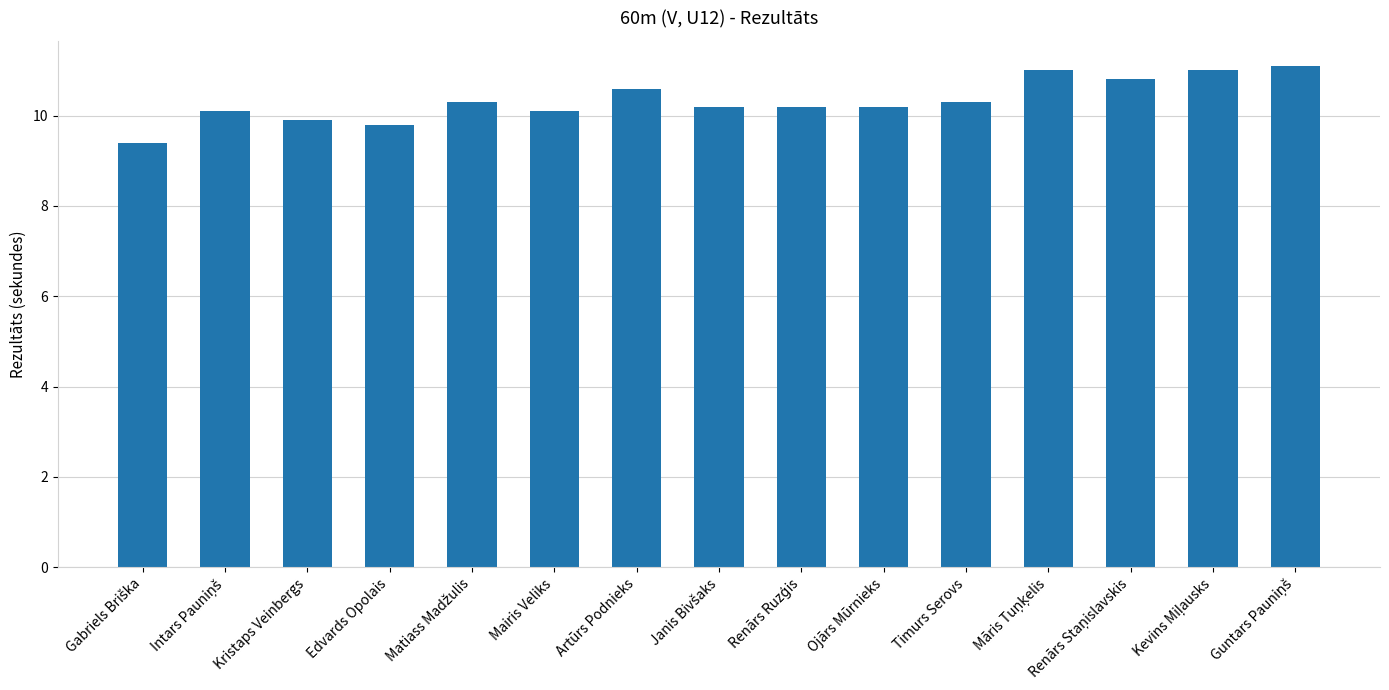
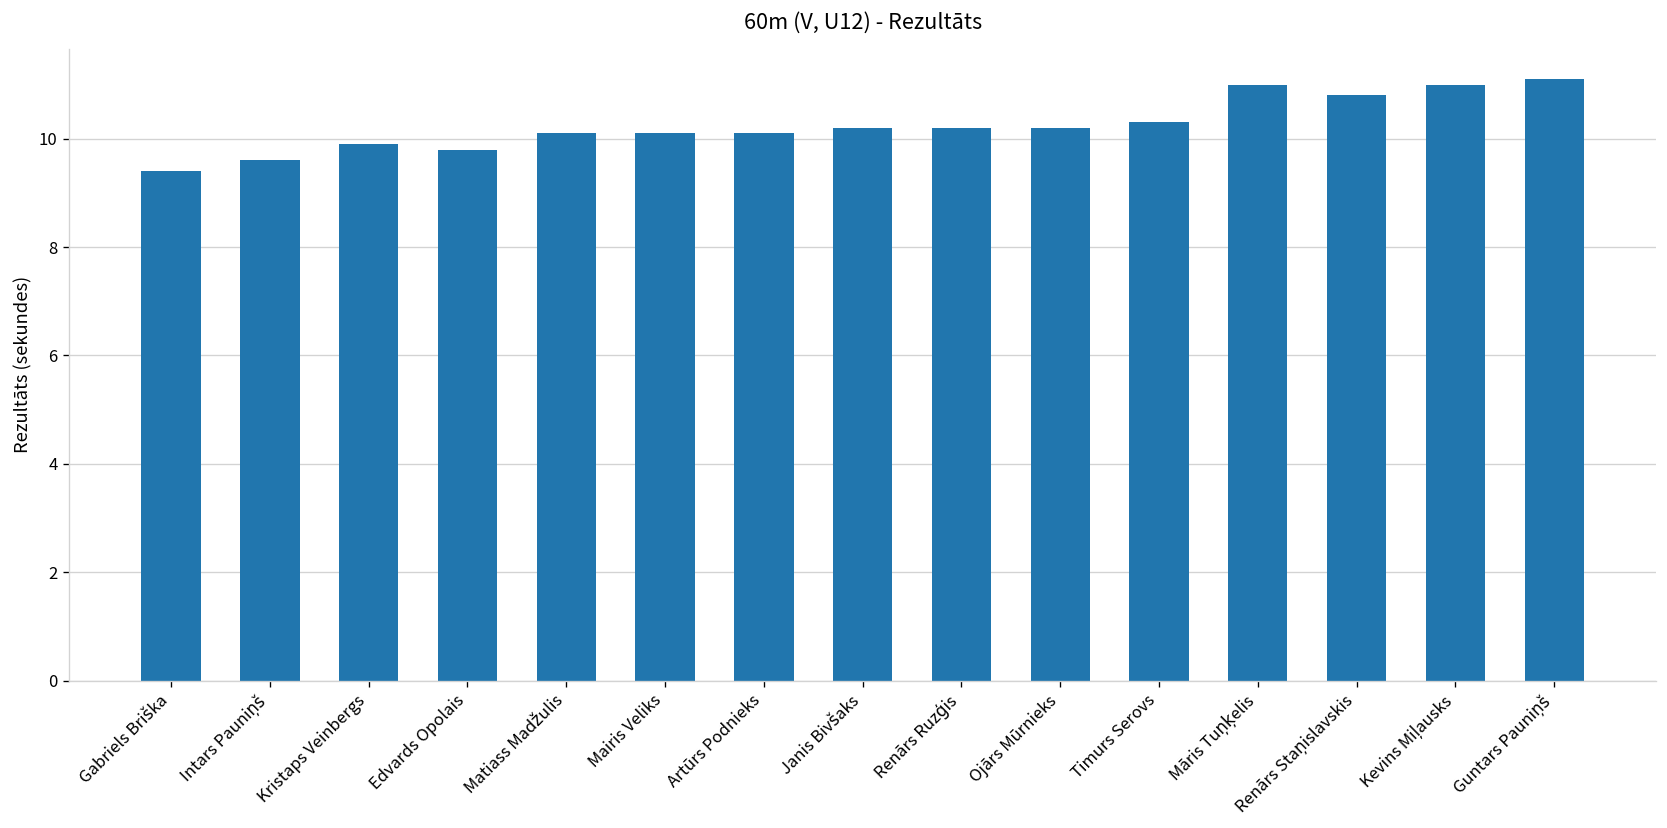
Intars Pauniņš: 10.1 -> 9.6
Matiass Madžulis: 10.3 -> 10.1
Artūrs Podnieks: 10.6 -> 10.1
